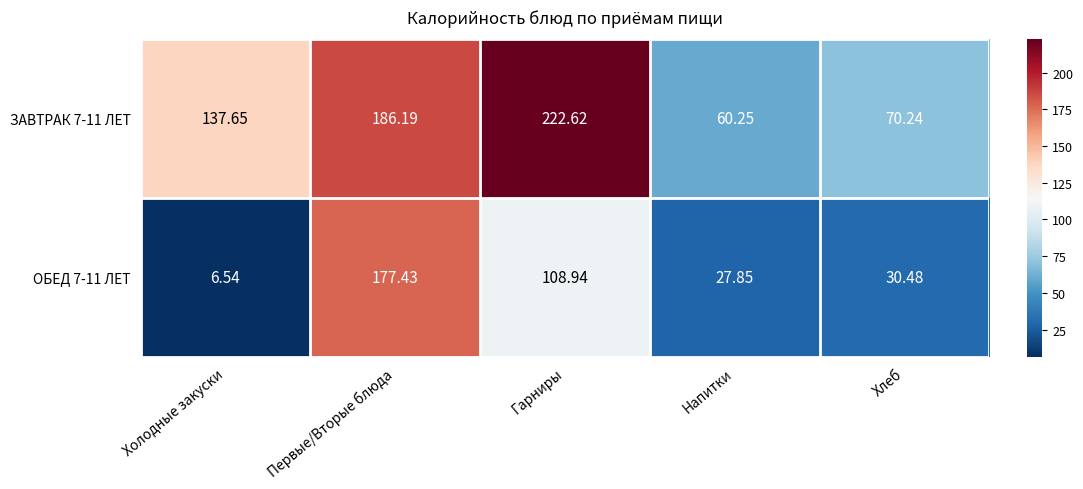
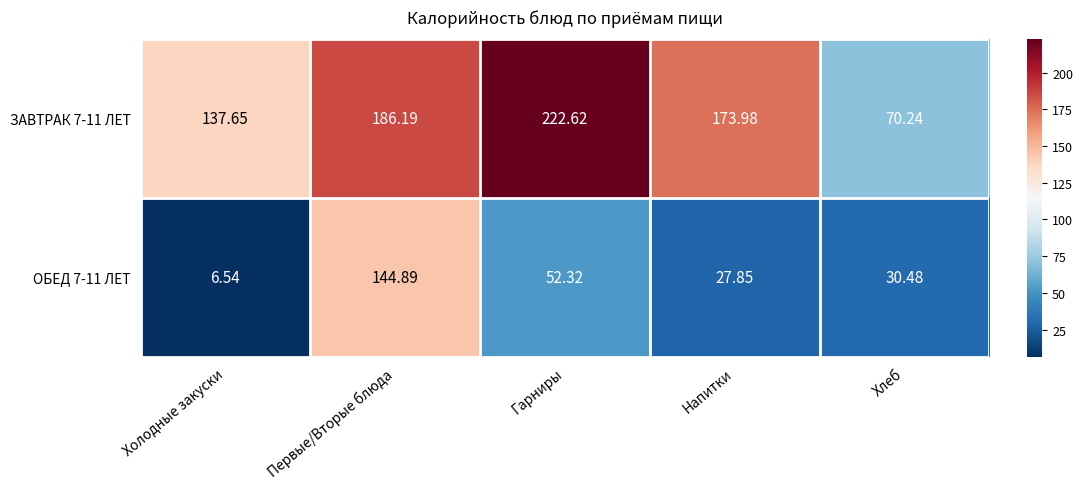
ЗАВТРАК 7-11 ЛЕТ, Напитки: 60.25 -> 173.98
ОБЕД 7-11 ЛЕТ, Первые/Вторые блюда: 177.43 -> 144.89
ОБЕД 7-11 ЛЕТ, Гарниры: 108.94 -> 52.32
